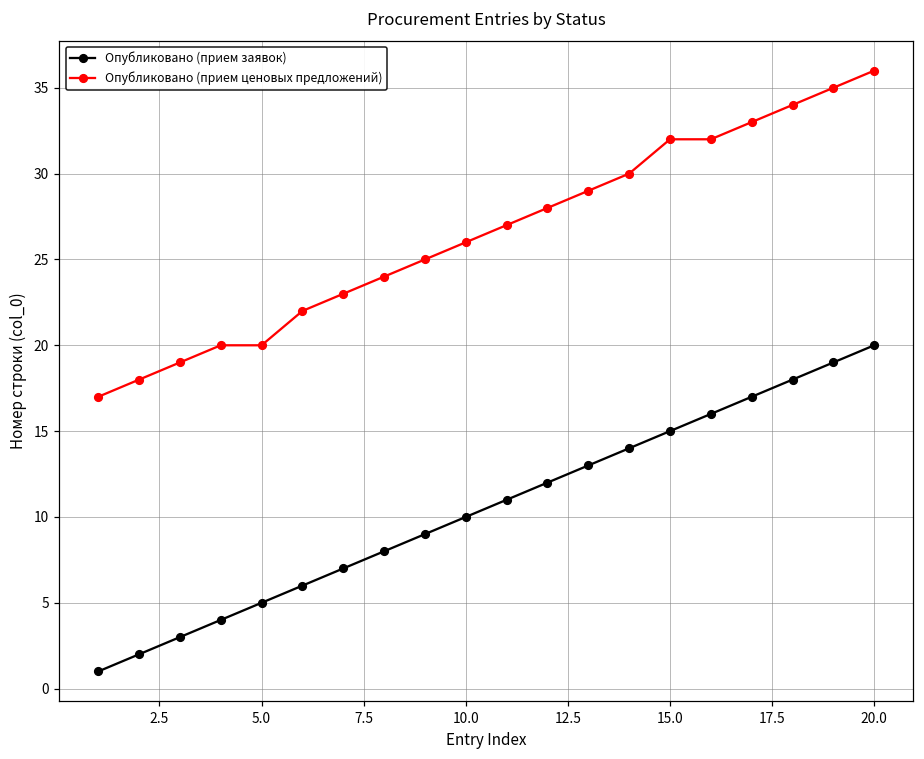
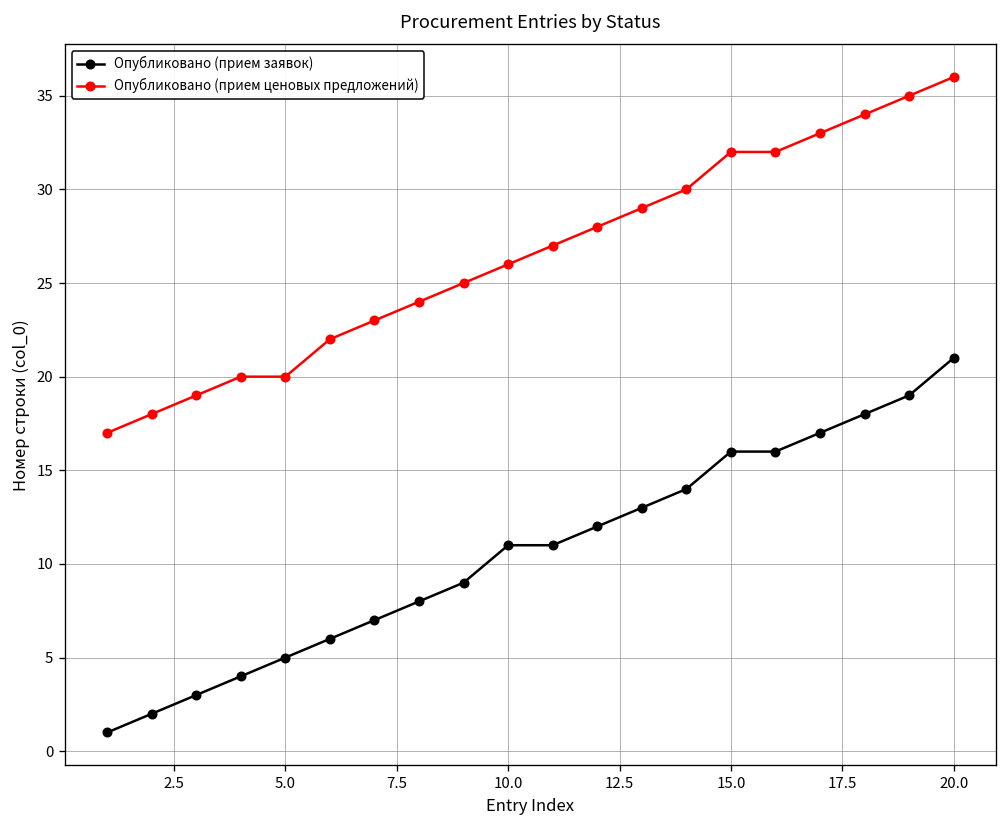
Опубликовано (прием заявок), 10.0: 10 -> 11
Опубликовано (прием заявок), 15.0: 15 -> 16
Опубликовано (прием заявок), 20.0: 20 -> 21
